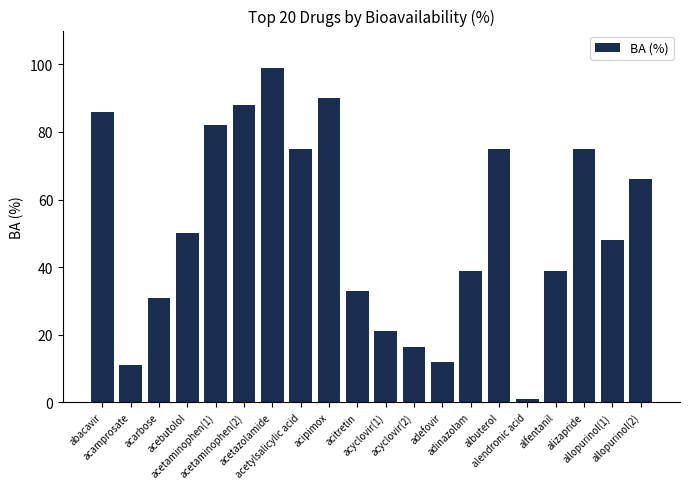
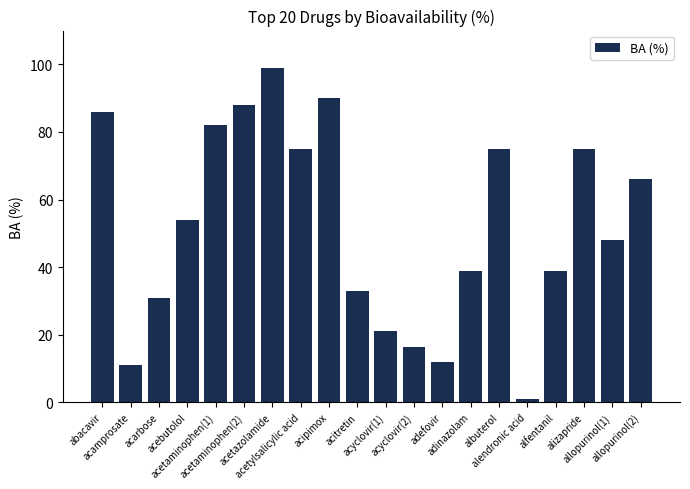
acebutolol: 50 -> 54
